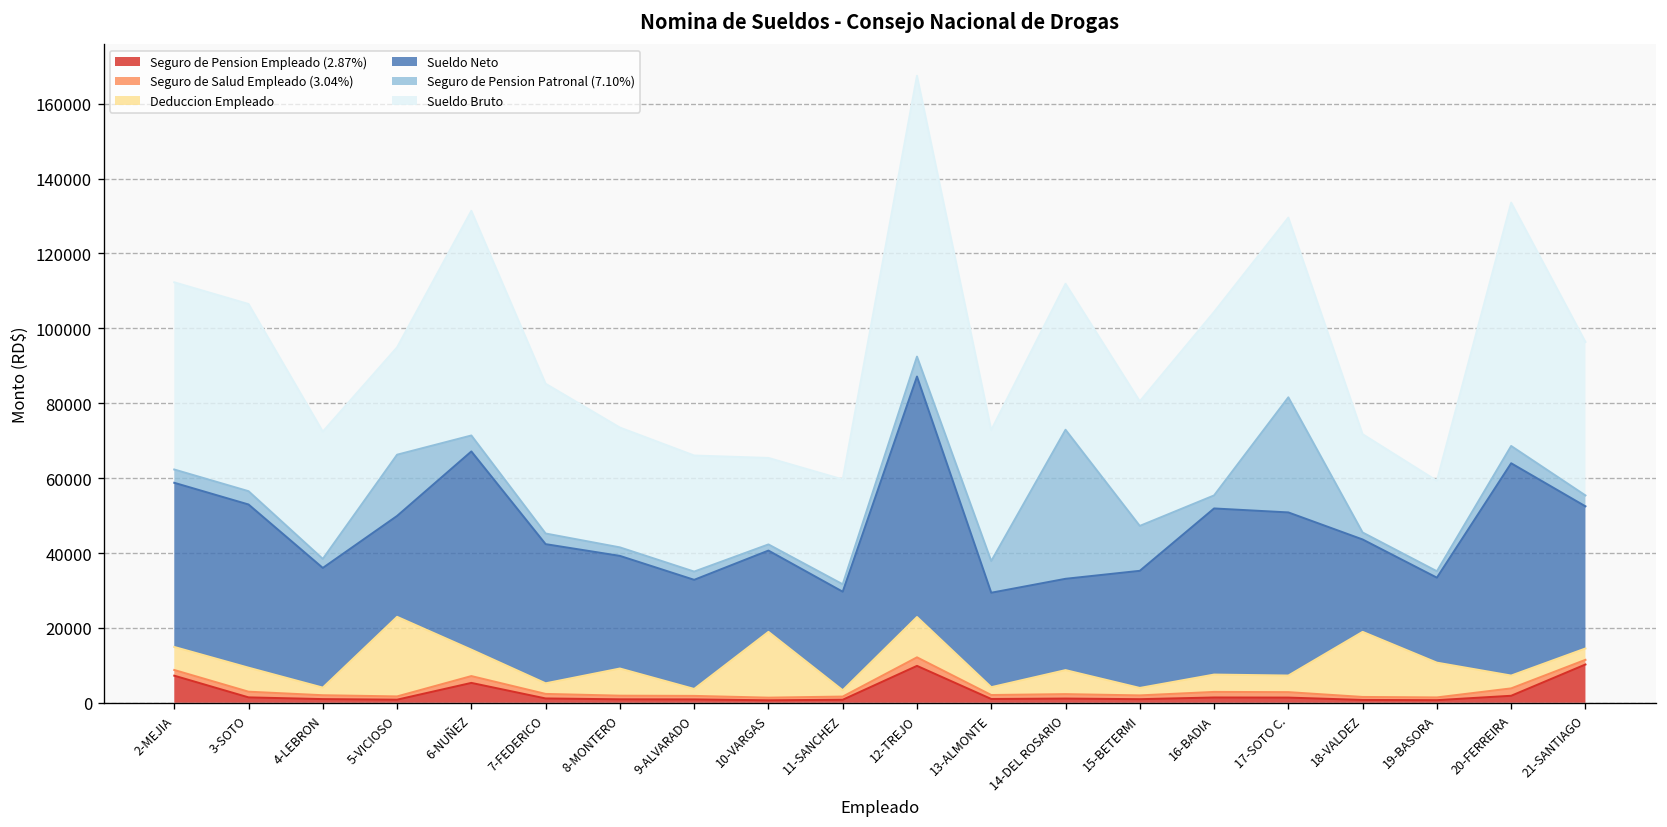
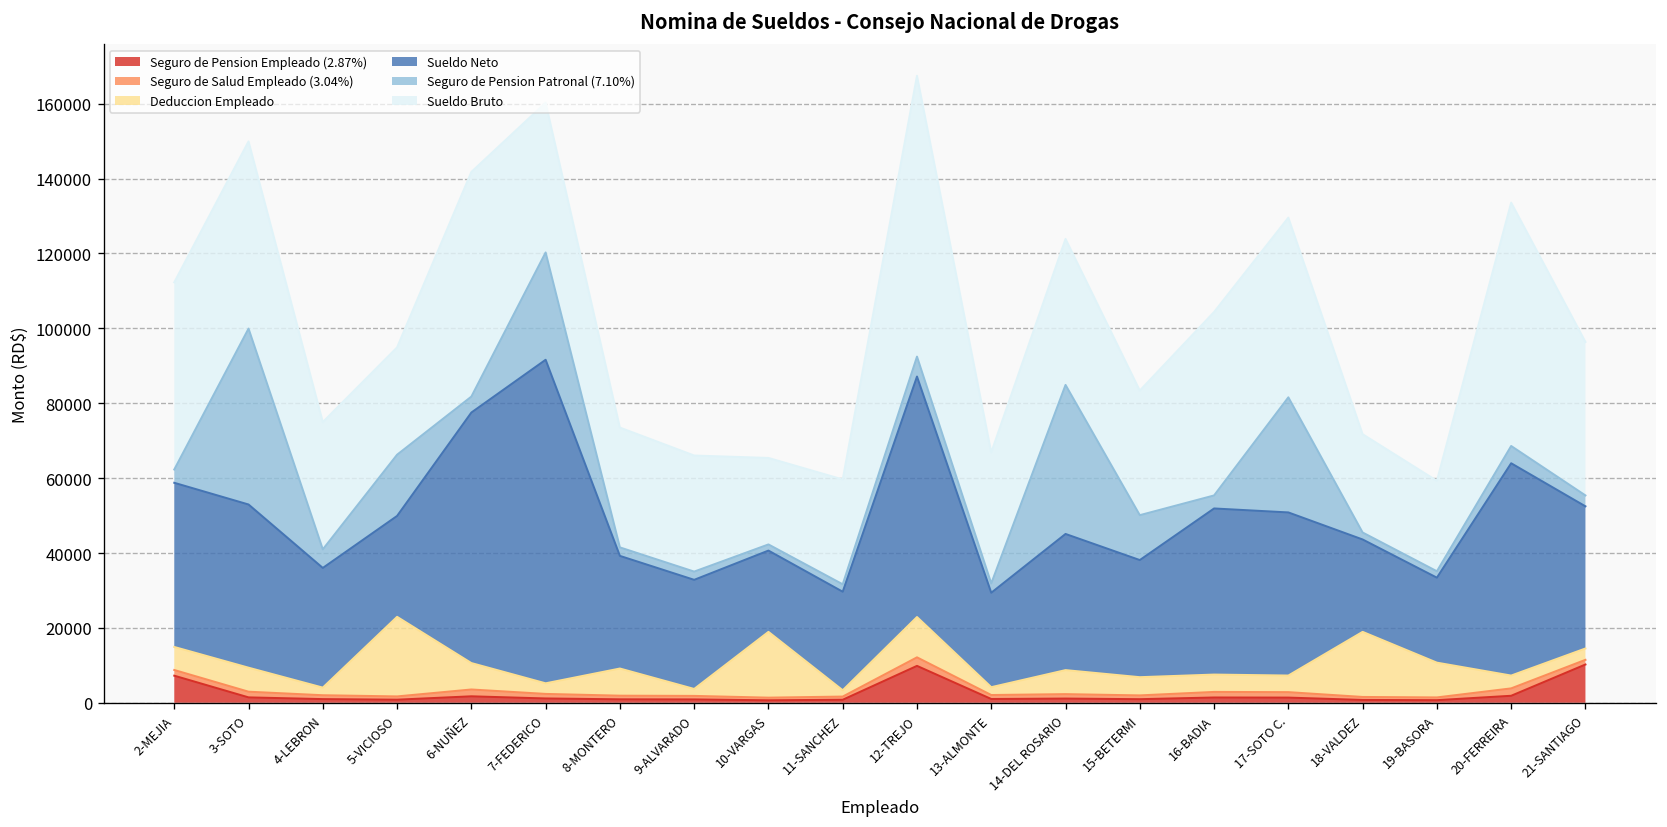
Seguro de Pension Patronal (7.10%), 3-SOTO: 4000 -> 47000
Seguro de Pension Patronal (7.10%), 4-LEBRON: 2000 -> 5000
Seguro de Pension Empleado (2.87%), 6-NUÑEZ: 5000 -> 2000
Sueldo Neto, 6-NUÑEZ: 53000 -> 67000
Sueldo Neto, 7-FEDERICO: 37000 -> 86000
Seguro de Pension Patronal (7.10%), 7-FEDERICO: 3000 -> 29000
Seguro de Pension Patronal (7.10%), 13-ALMONTE: 8000 -> 2000
Sueldo Neto, 14-DEL ROSARIO: 24000 -> 36000
Deduccion Empleado, 15-BETERMI: 2000 -> 5000
